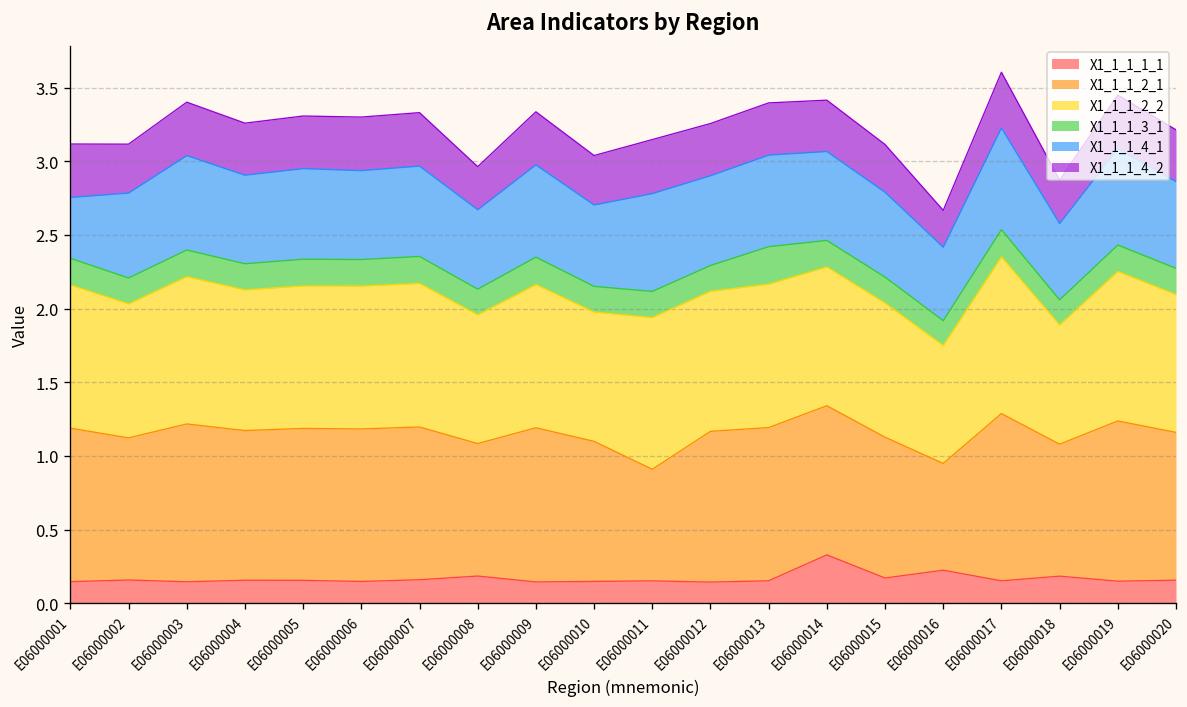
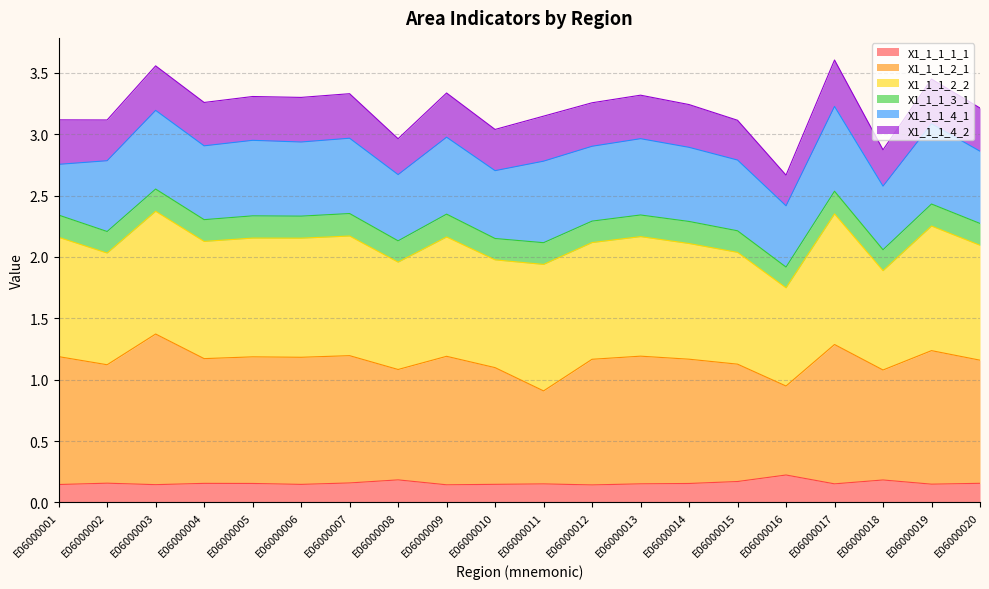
X1_1_1_2_1, E06000003: 1.07 -> 1.23
X1_1_1_3_1, E06000013: 0.25 -> 0.18
X1_1_1_1_1, E06000014: 0.33 -> 0.15
